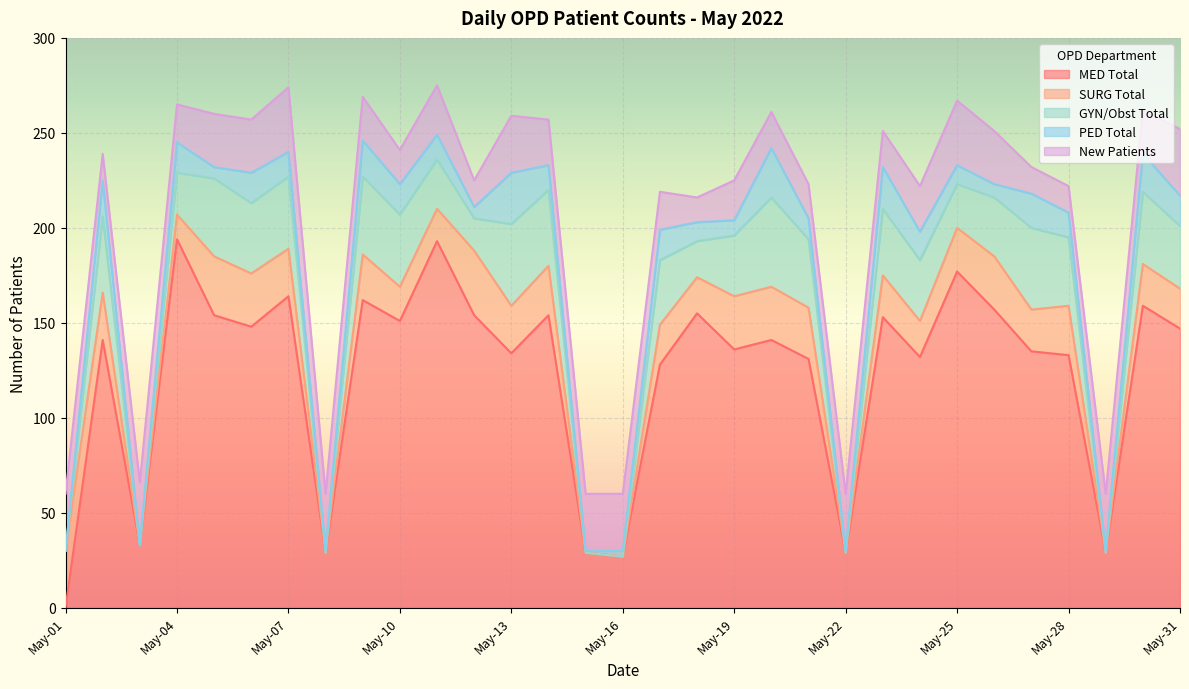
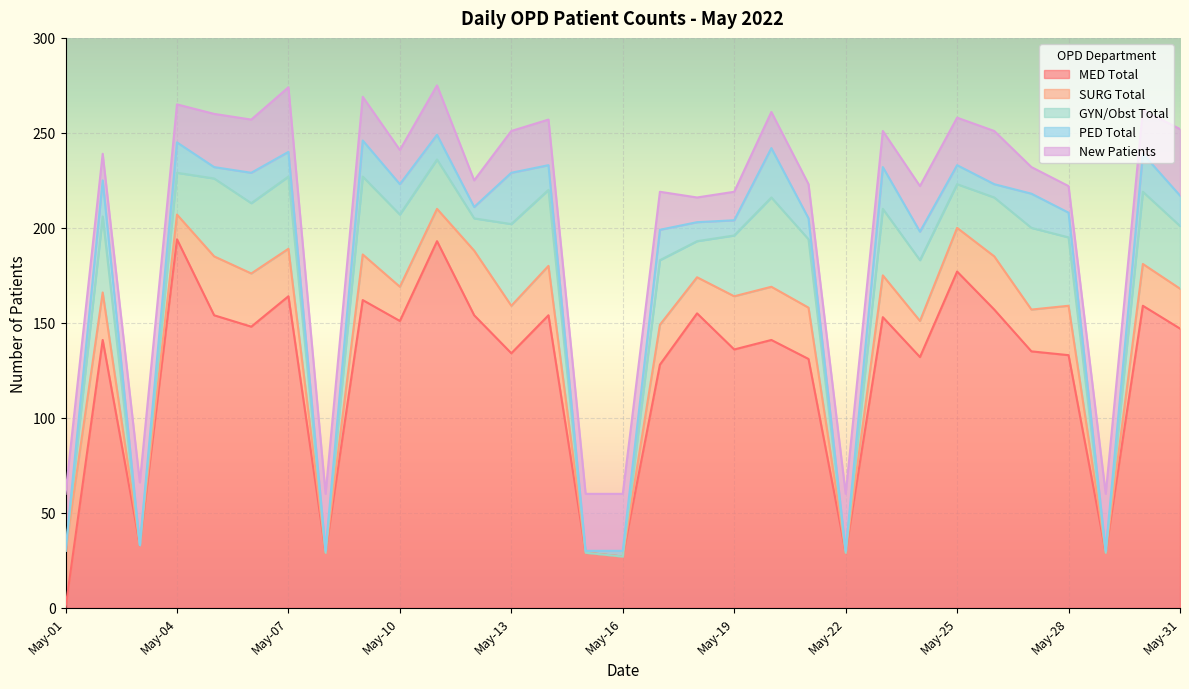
New Patients, May-13: 30 -> 22
New Patients, May-19: 21 -> 15
New Patients, May-25: 34 -> 25
